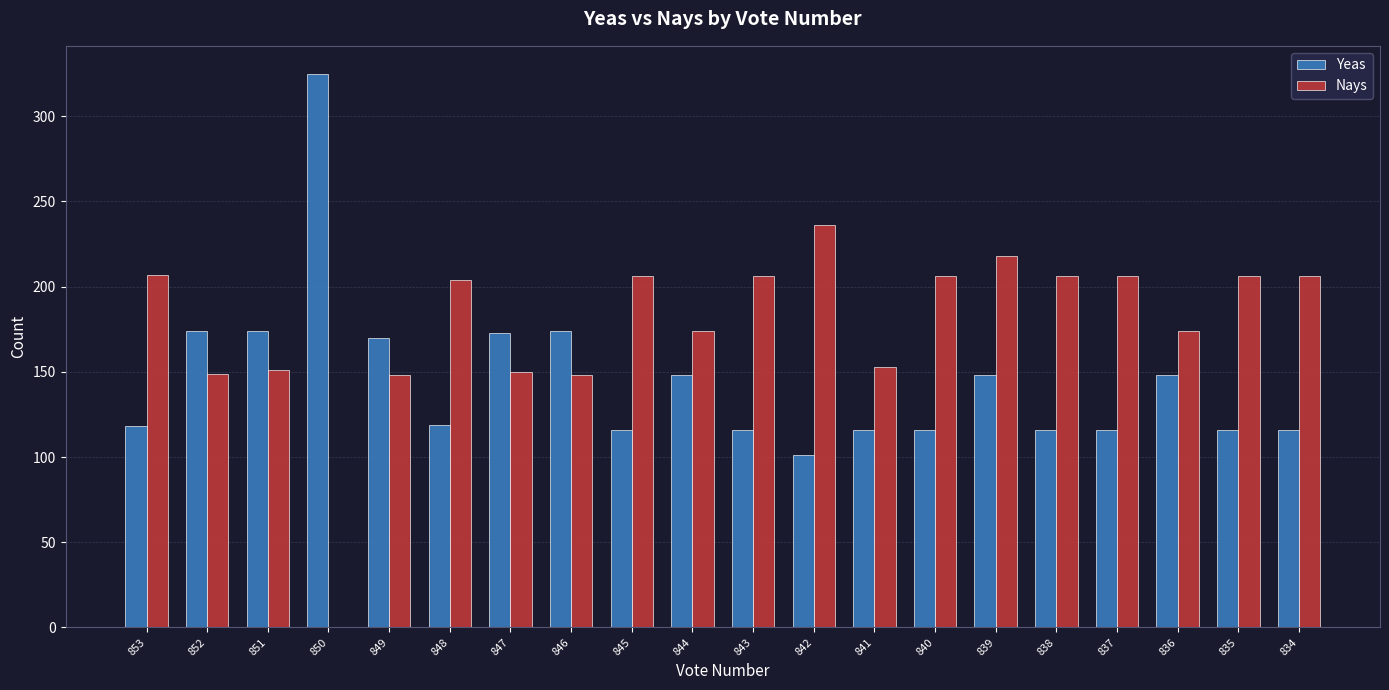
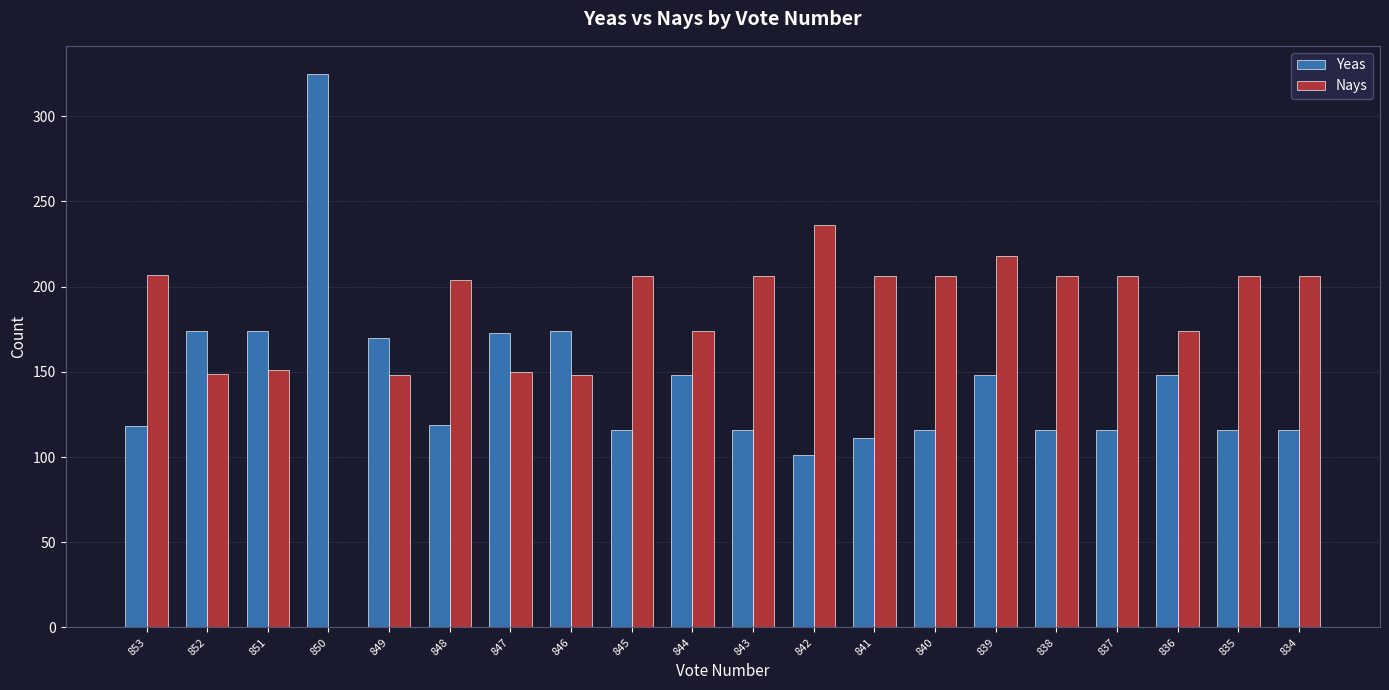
Yeas, 841: 116 -> 111
Nays, 841: 153 -> 206
